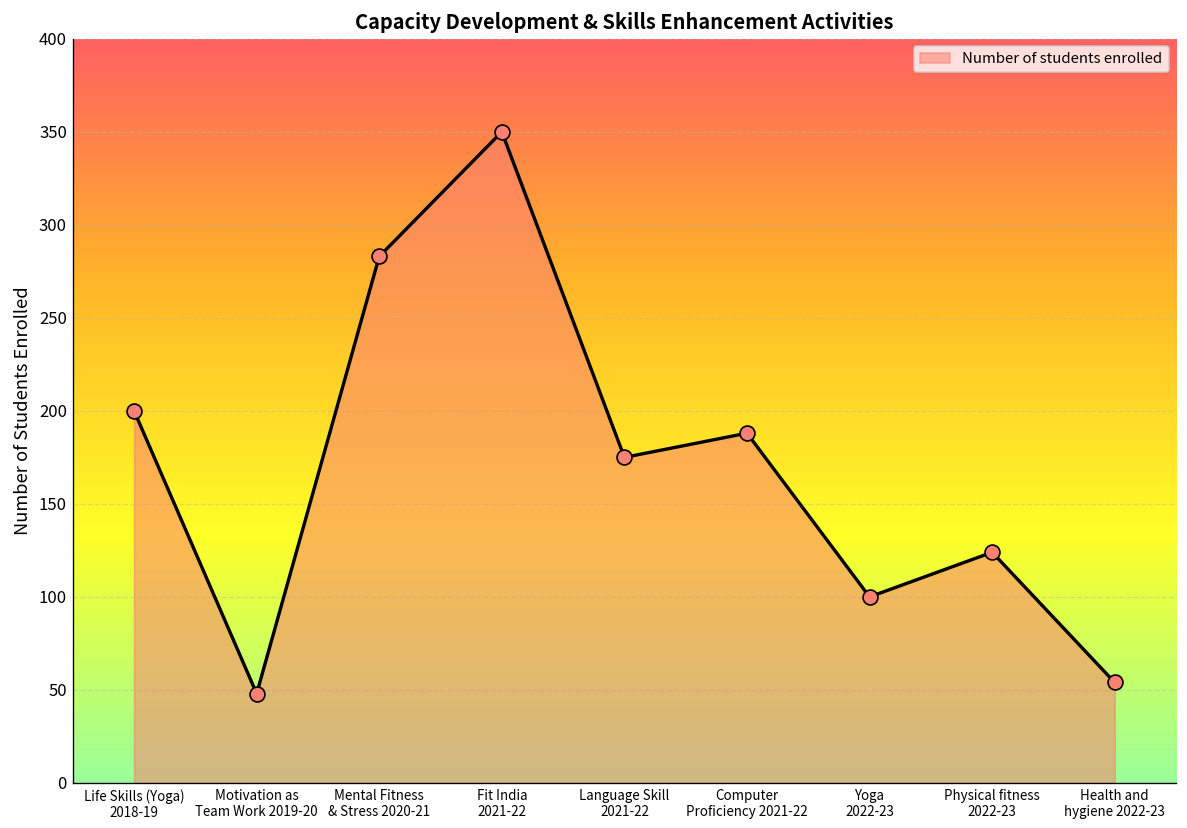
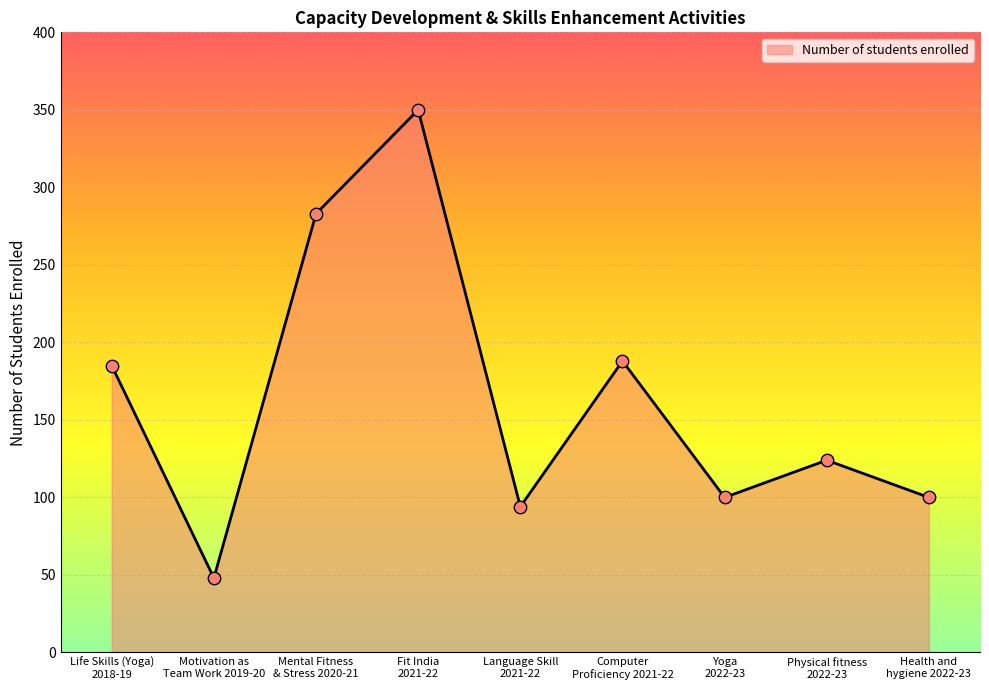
Life Skills (Yoga) 2018-19: 200 -> 185
Language Skill 2021-22: 175 -> 94
Health and hygiene 2022-23: 54 -> 100
